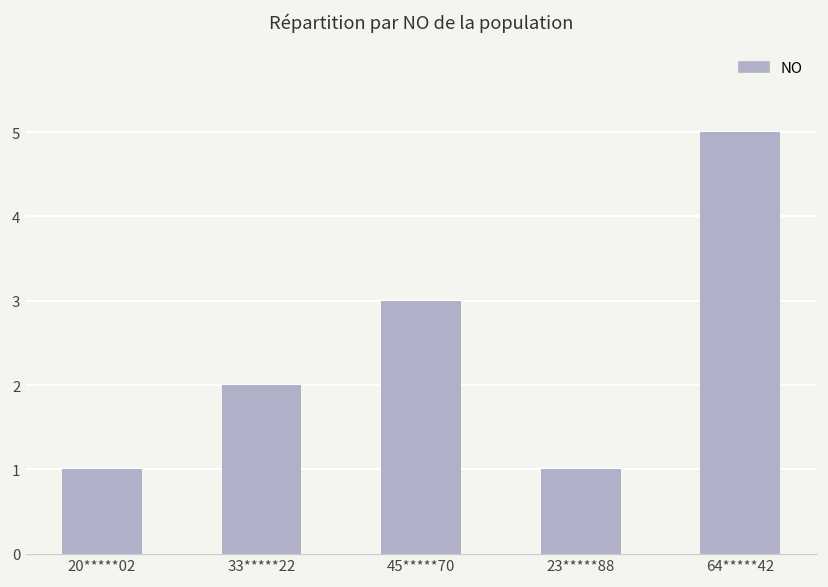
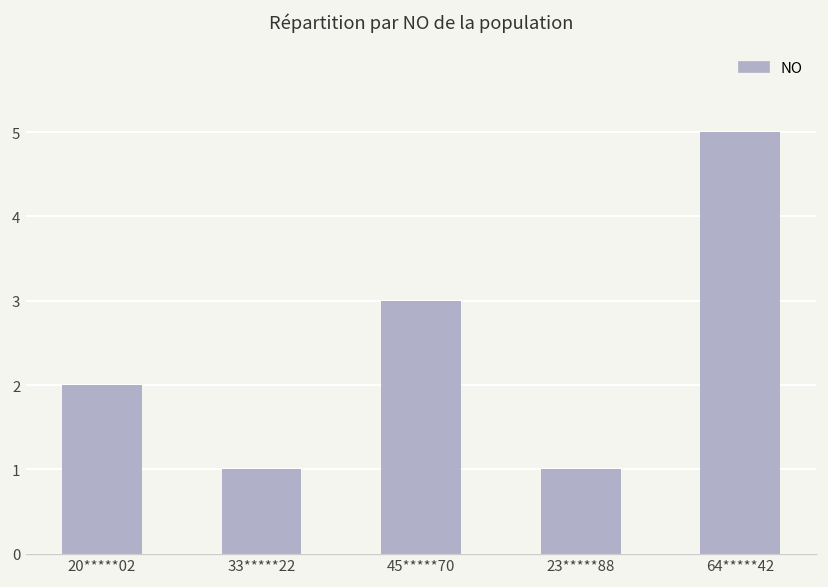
20*****02: 1 -> 2
33*****22: 2 -> 1
